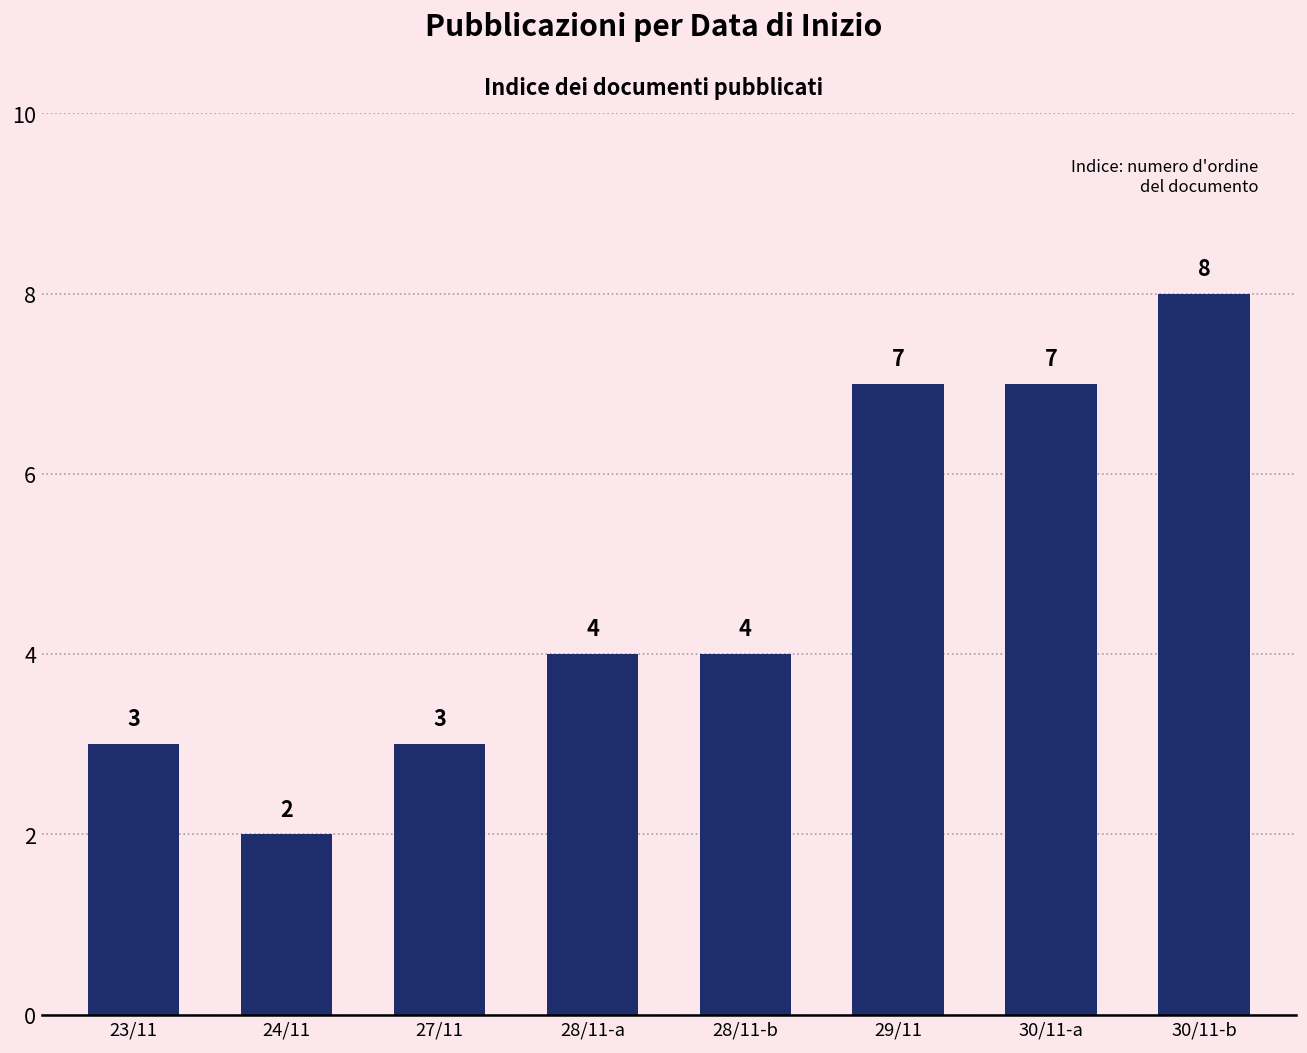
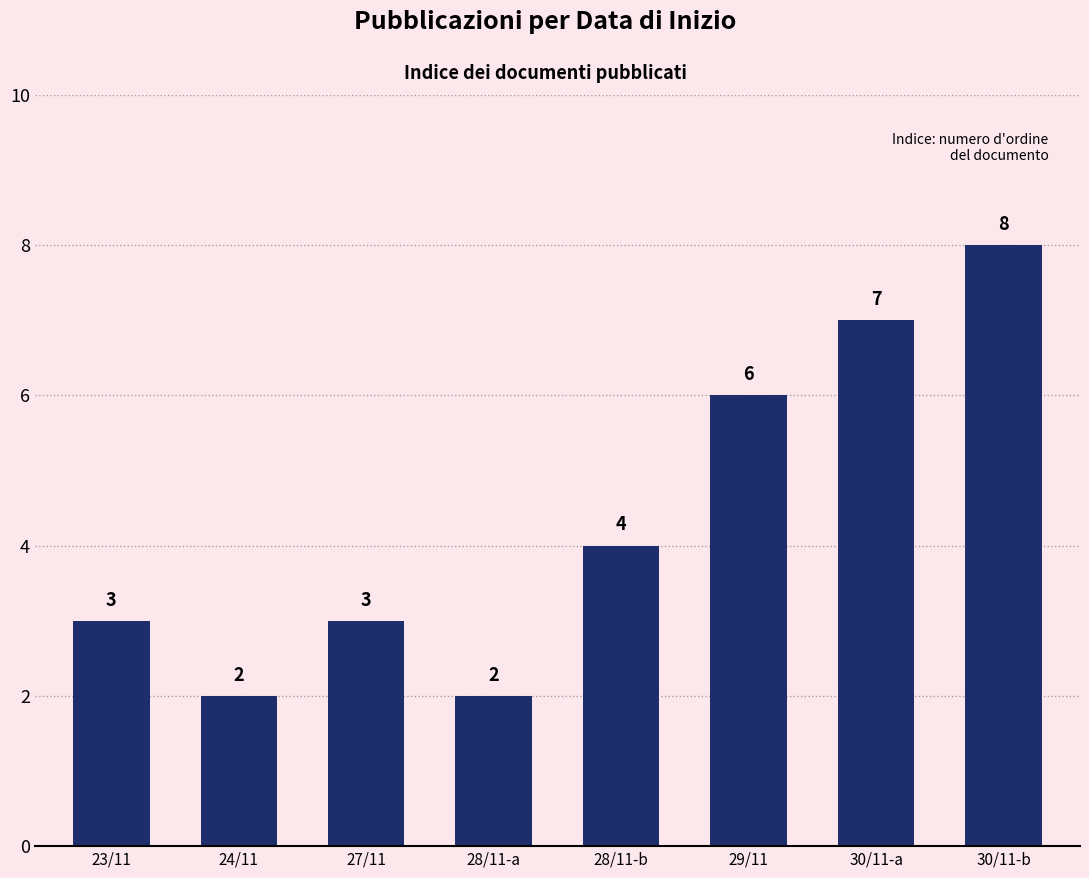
28/11-a: 4 -> 2
29/11: 7 -> 6
